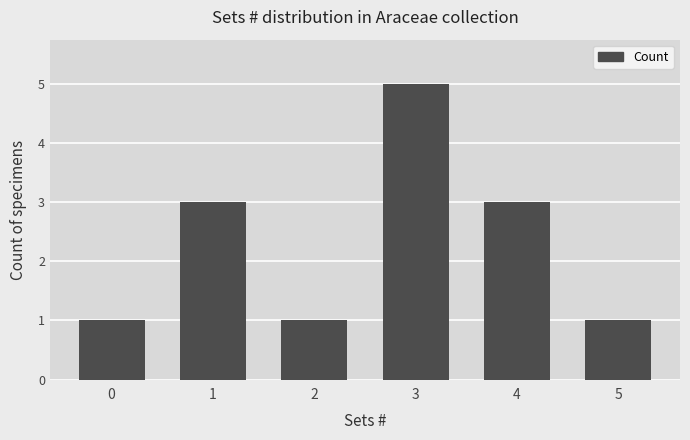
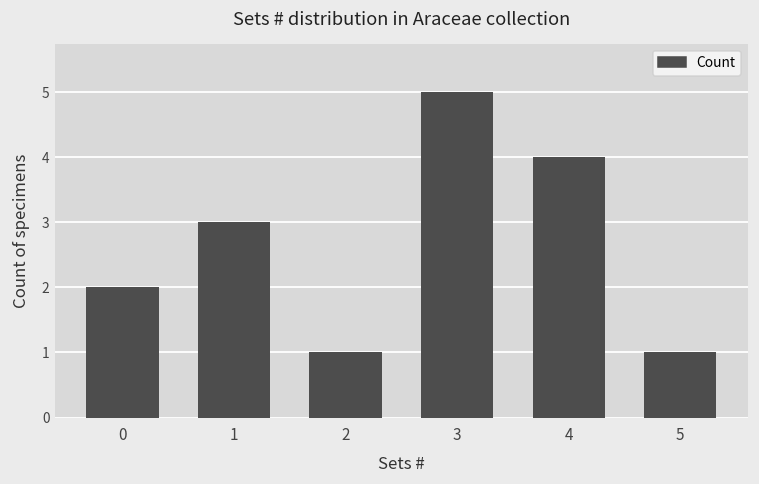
0: 1 -> 2
4: 3 -> 4
